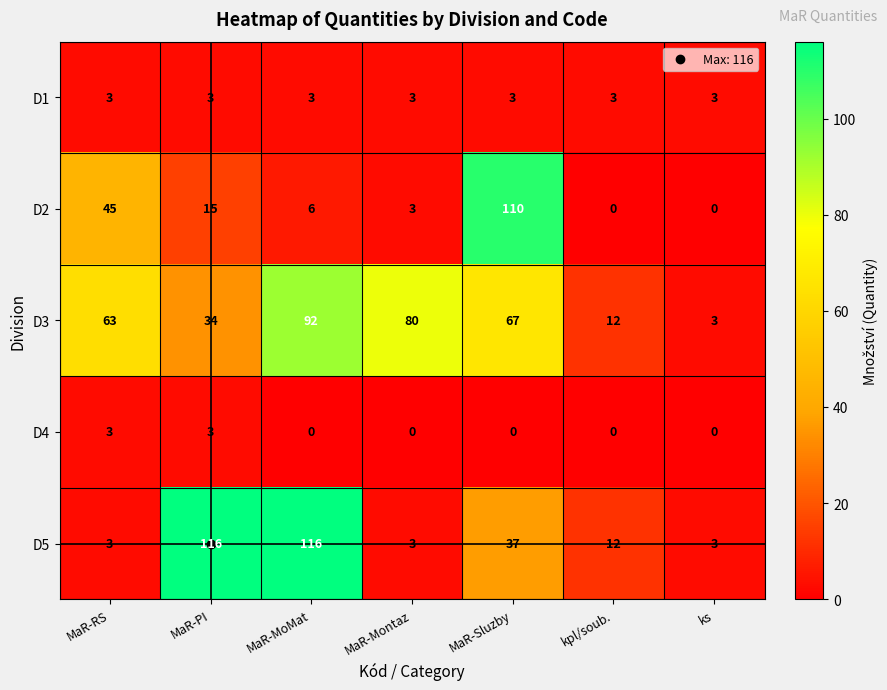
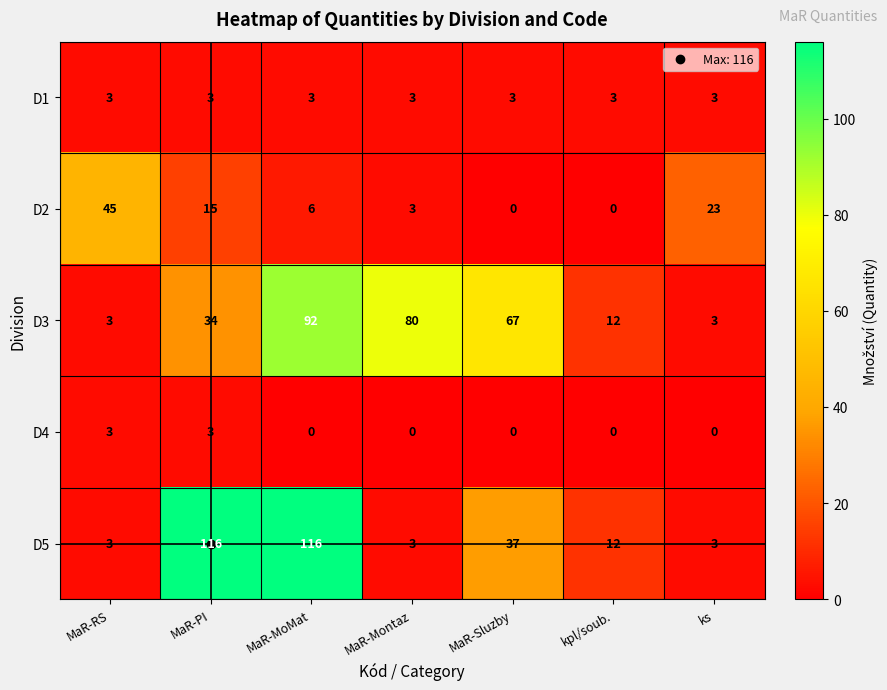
D2, MaR-Sluzby: 110 -> 0
D2, ks: 0 -> 23
D3, MaR-RS: 63 -> 3
